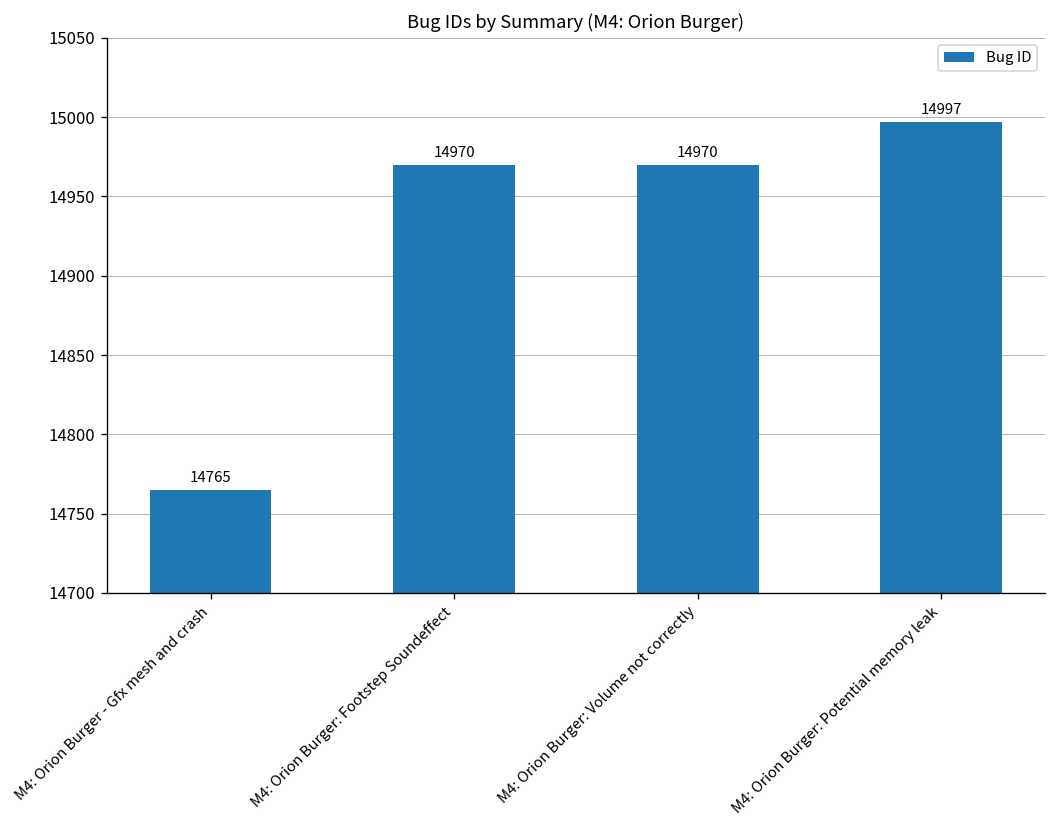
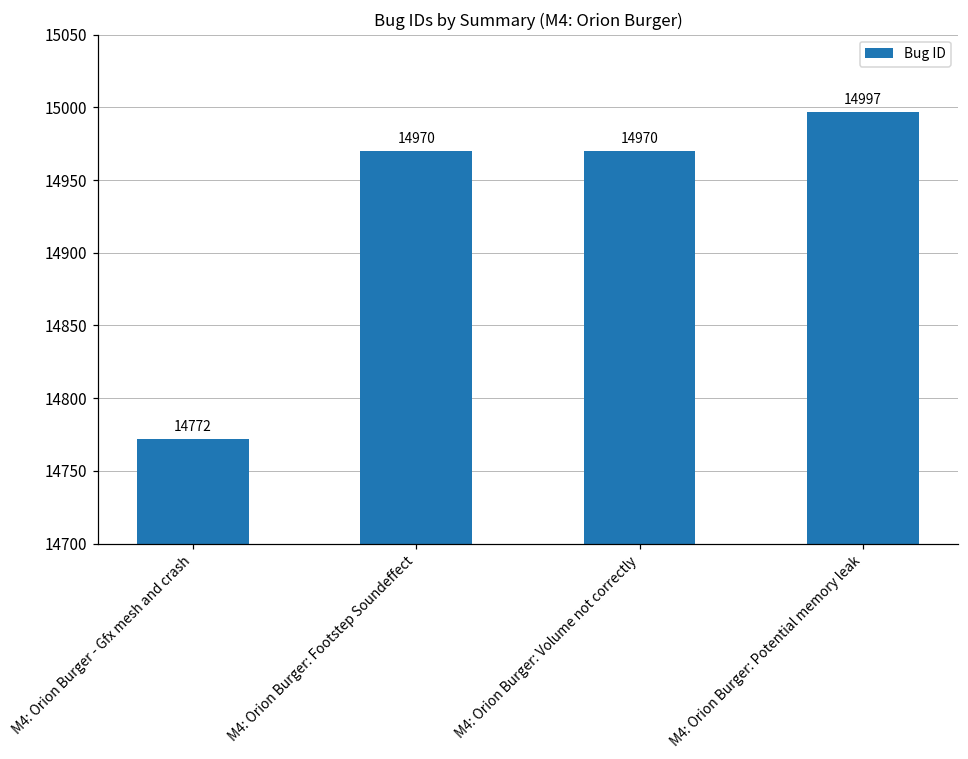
M4: Orion Burger - Gfx mesh and crash: 14765 -> 14772
